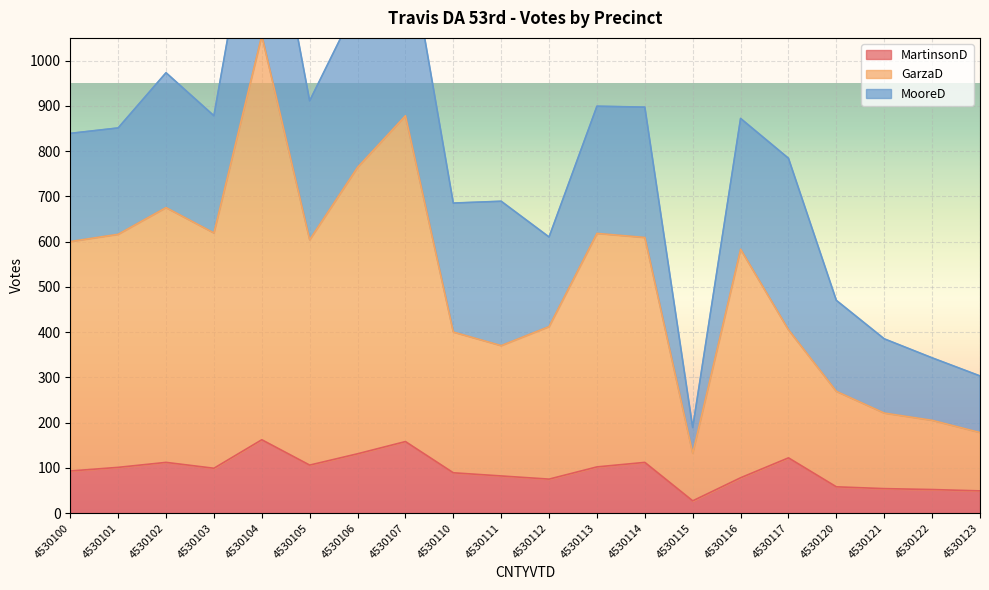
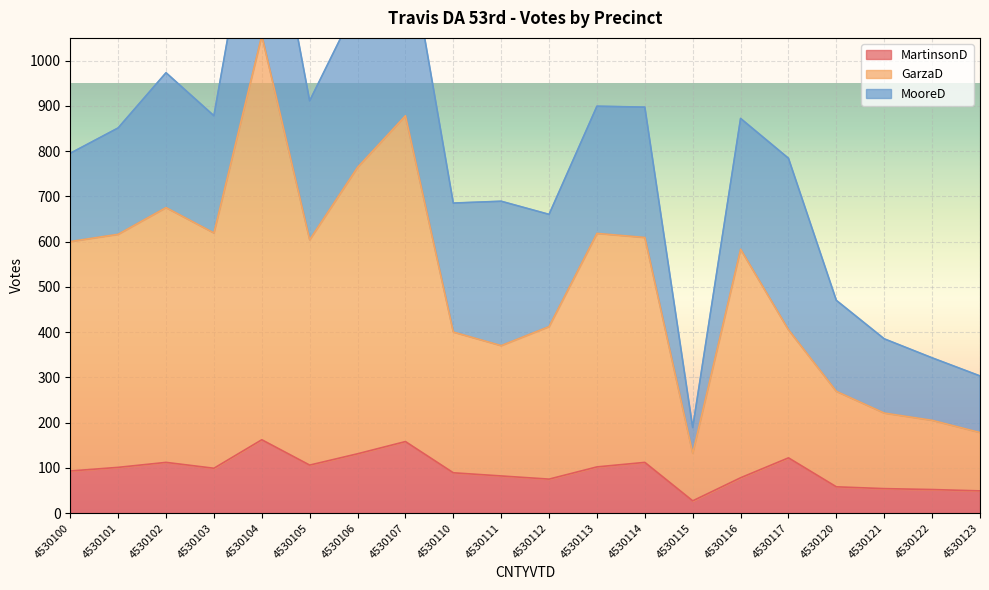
MooreD, 4530100: 240 -> 200
MooreD, 4530112: 200 -> 250
